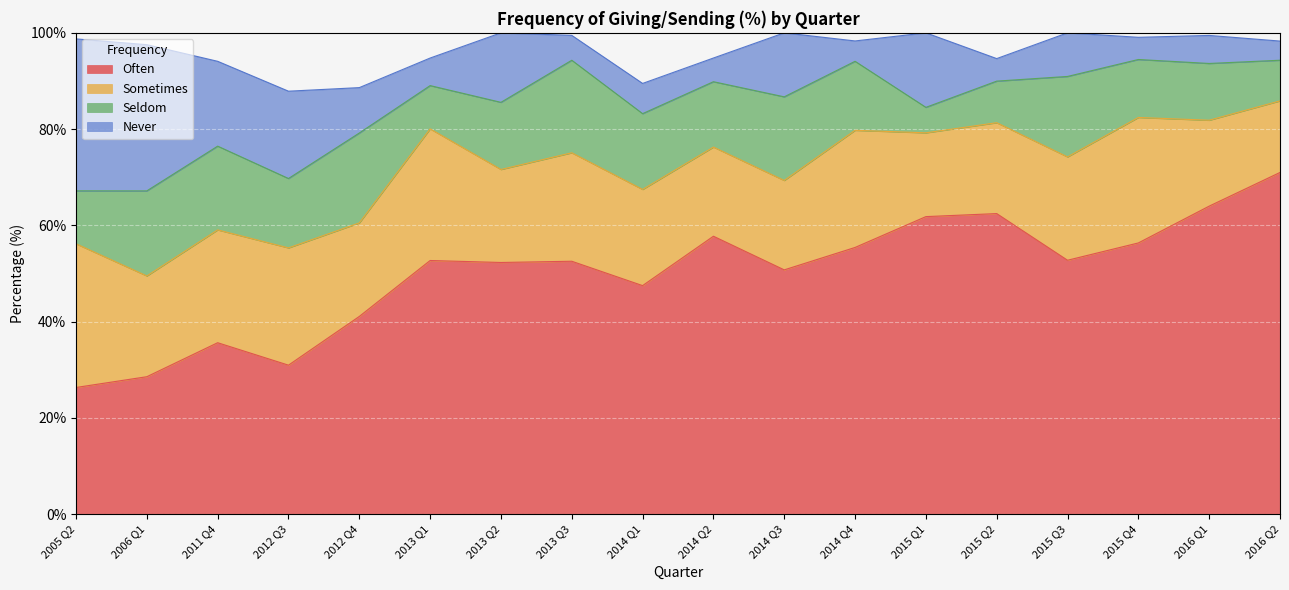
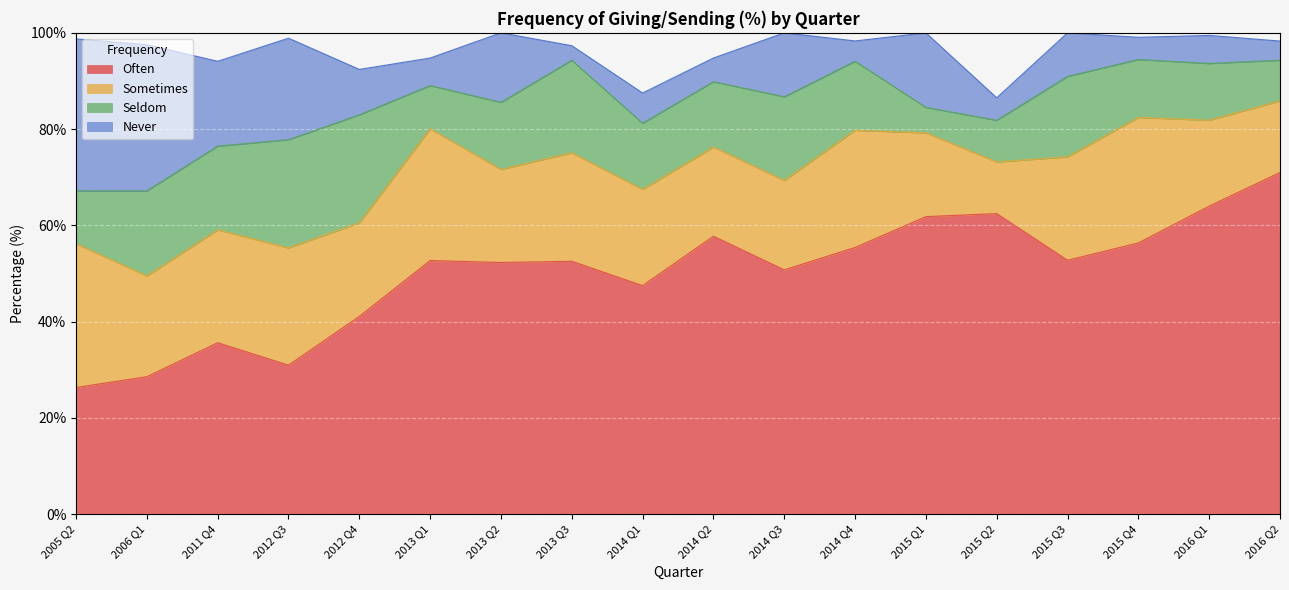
Seldom, 2012 Q3: 14% -> 22%
Never, 2012 Q3: 18% -> 21%
Seldom, 2012 Q4: 19% -> 22%
Never, 2013 Q3: 5% -> 3%
Seldom, 2014 Q1: 16% -> 14%
Sometimes, 2015 Q2: 19% -> 11%
